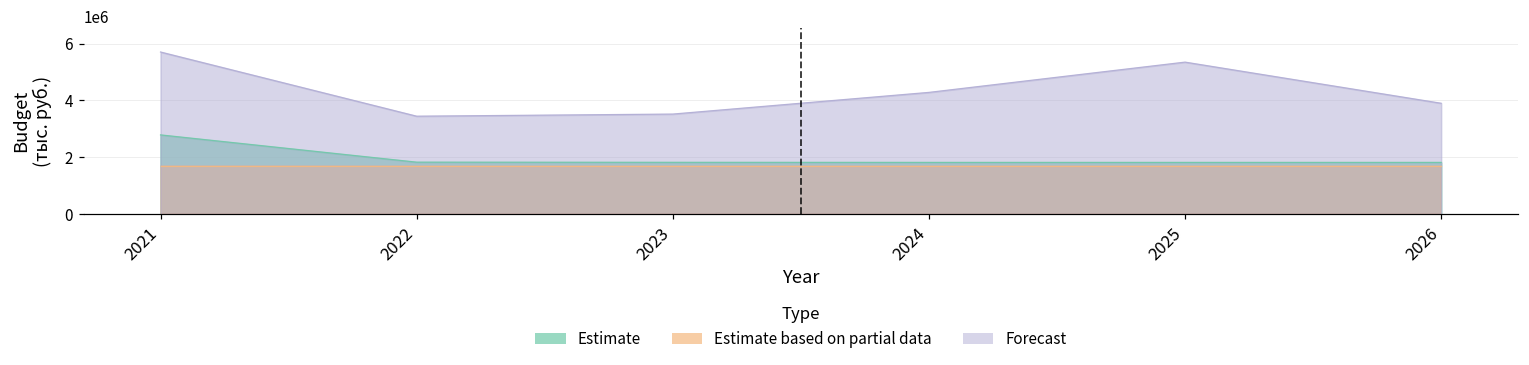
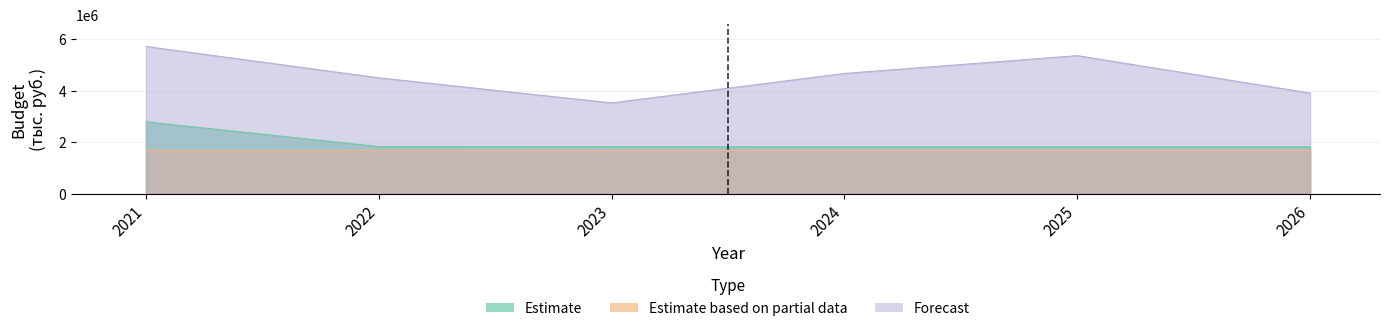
Forecast, 2022: 3400000 -> 4500000
Forecast, 2024: 4300000 -> 4700000
